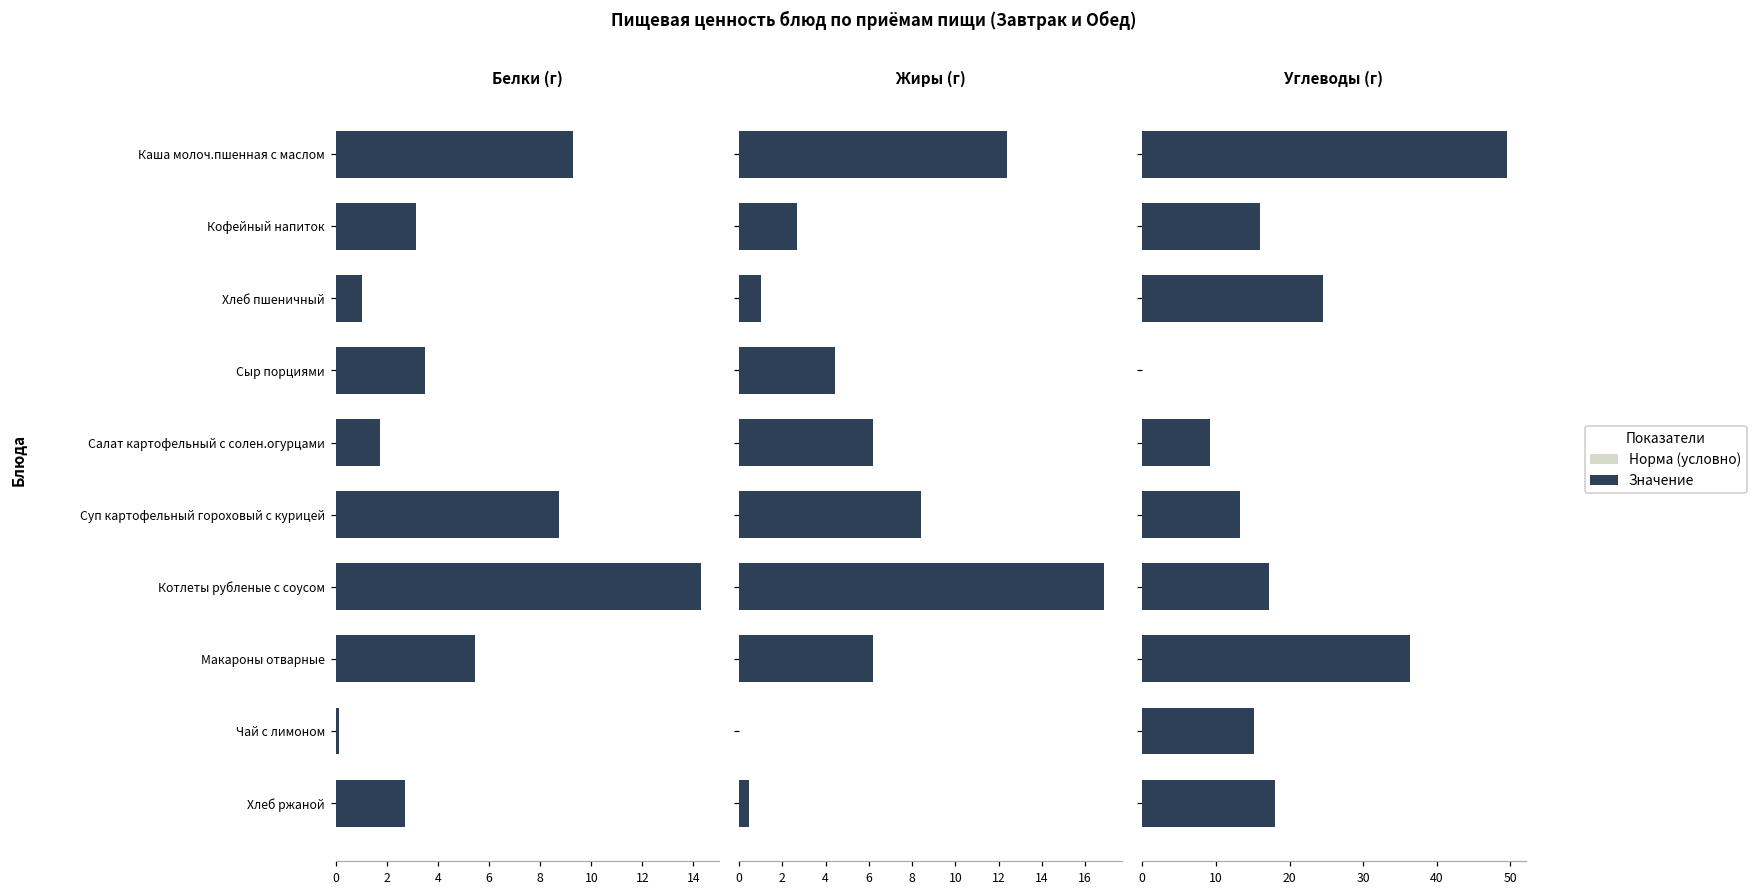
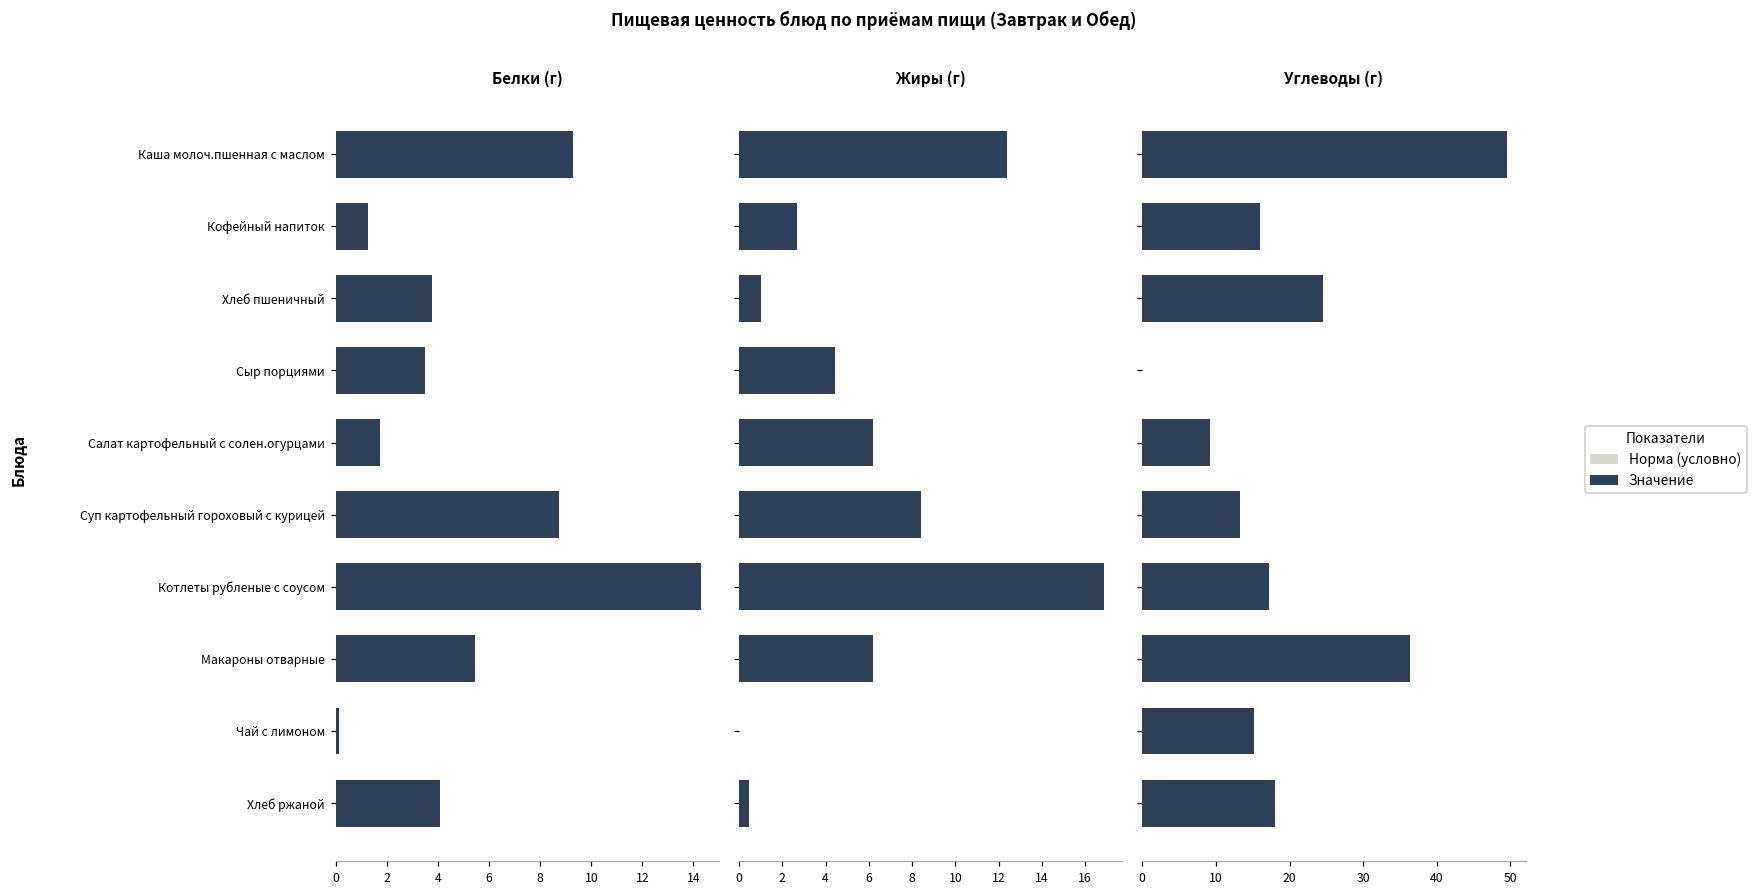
Белки (г), Кофейный напиток: 3.2 -> 1.3
Белки (г), Хлеб пшеничный: 1.0 -> 3.8
Белки (г), Хлеб ржаной: 2.7 -> 4.1
